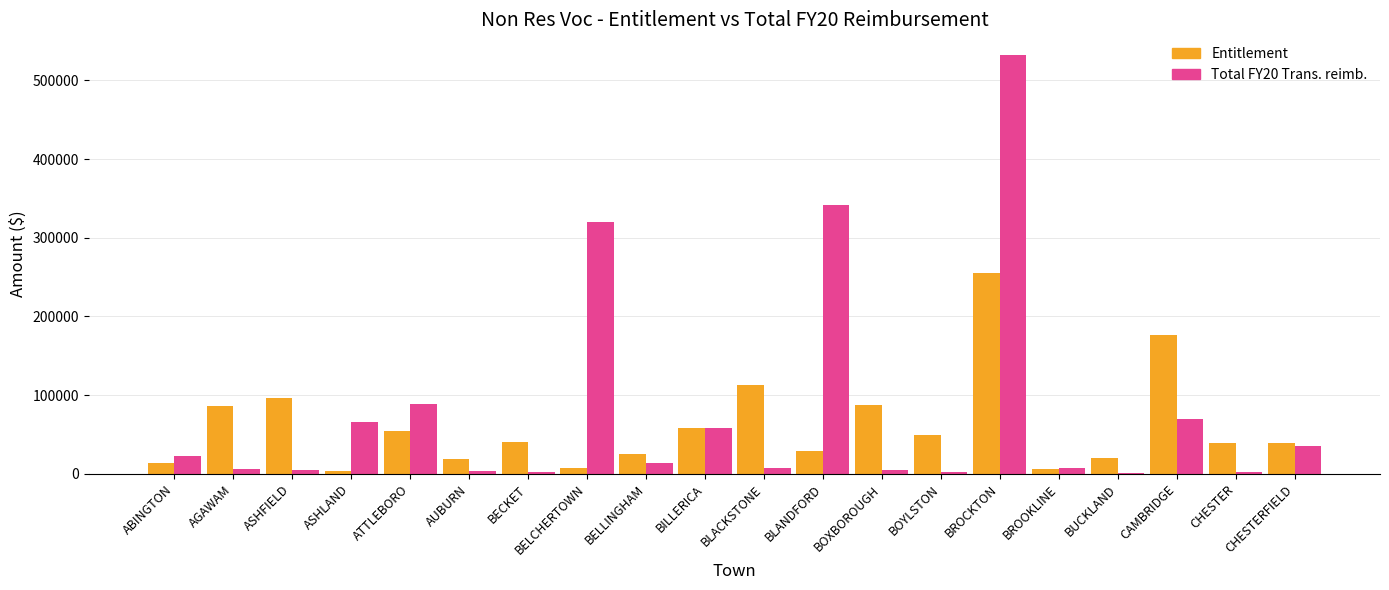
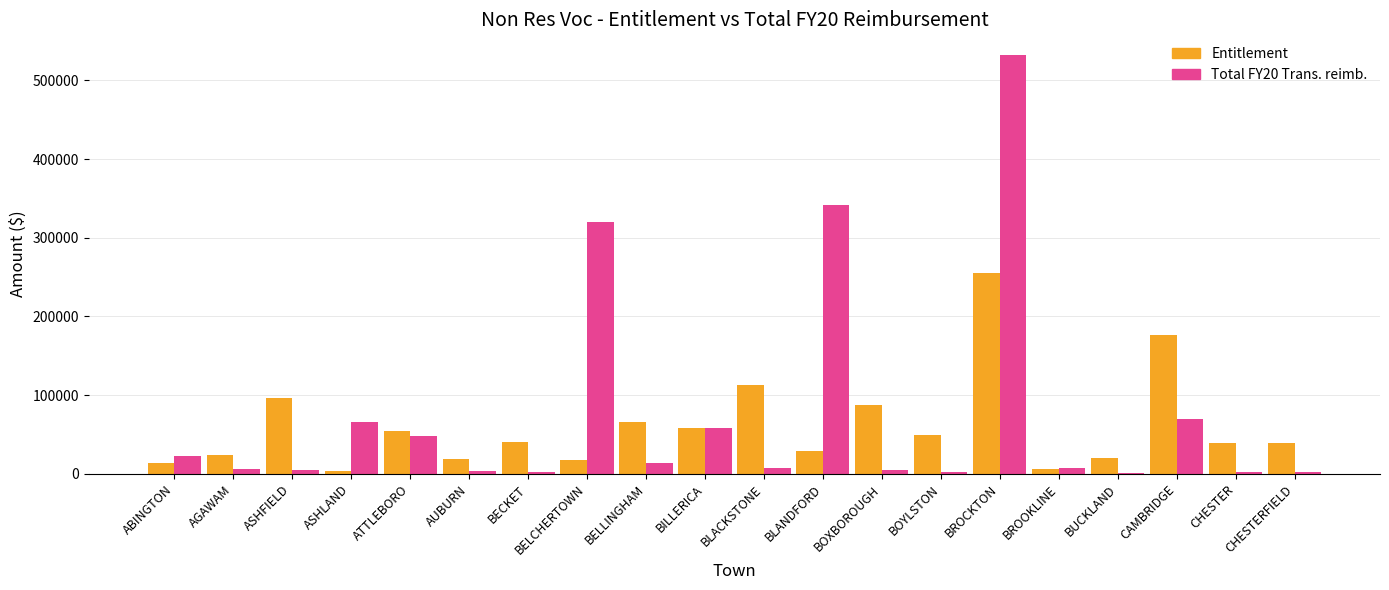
Entitlement, AGAWAM: 90000 -> 20000
Total FY20 Trans. reimb., ATTLEBORO: 90000 -> 50000
Entitlement, BELCHERTOWN: 10000 -> 20000
Entitlement, BELLINGHAM: 20000 -> 70000
Total FY20 Trans. reimb., CHESTERFIELD: 40000 -> 0
